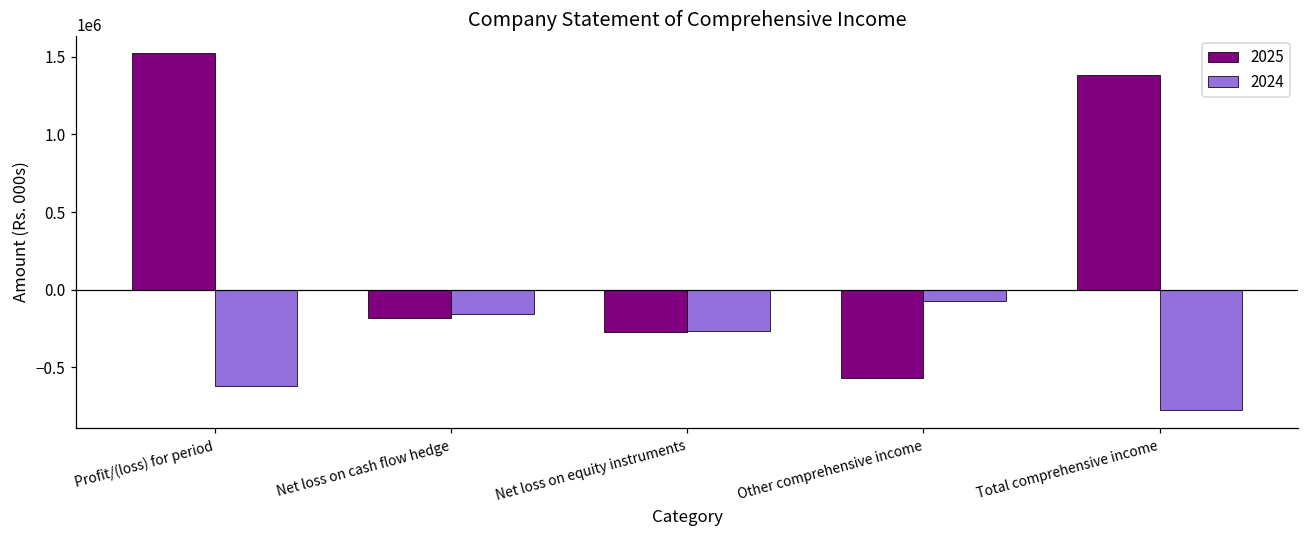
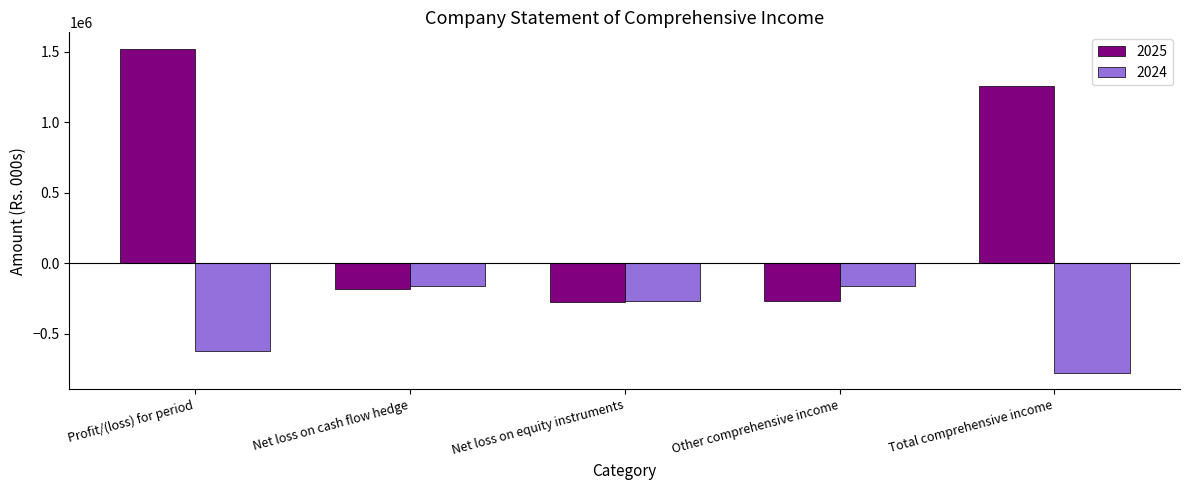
2025, Other comprehensive income: -570000 -> -260000
2024, Other comprehensive income: -80000 -> -160000
2025, Total comprehensive income: 1380000 -> 1260000
